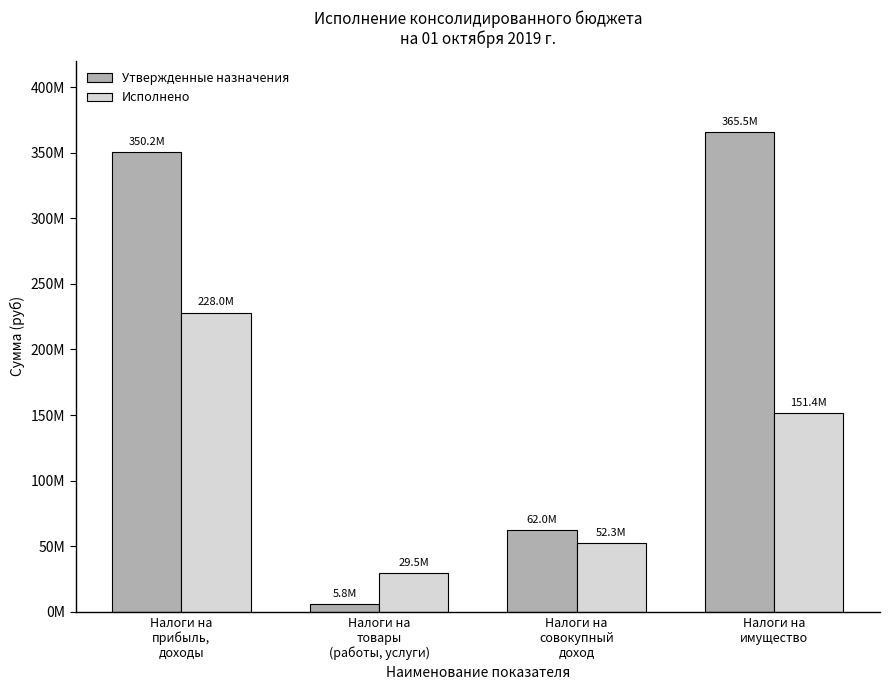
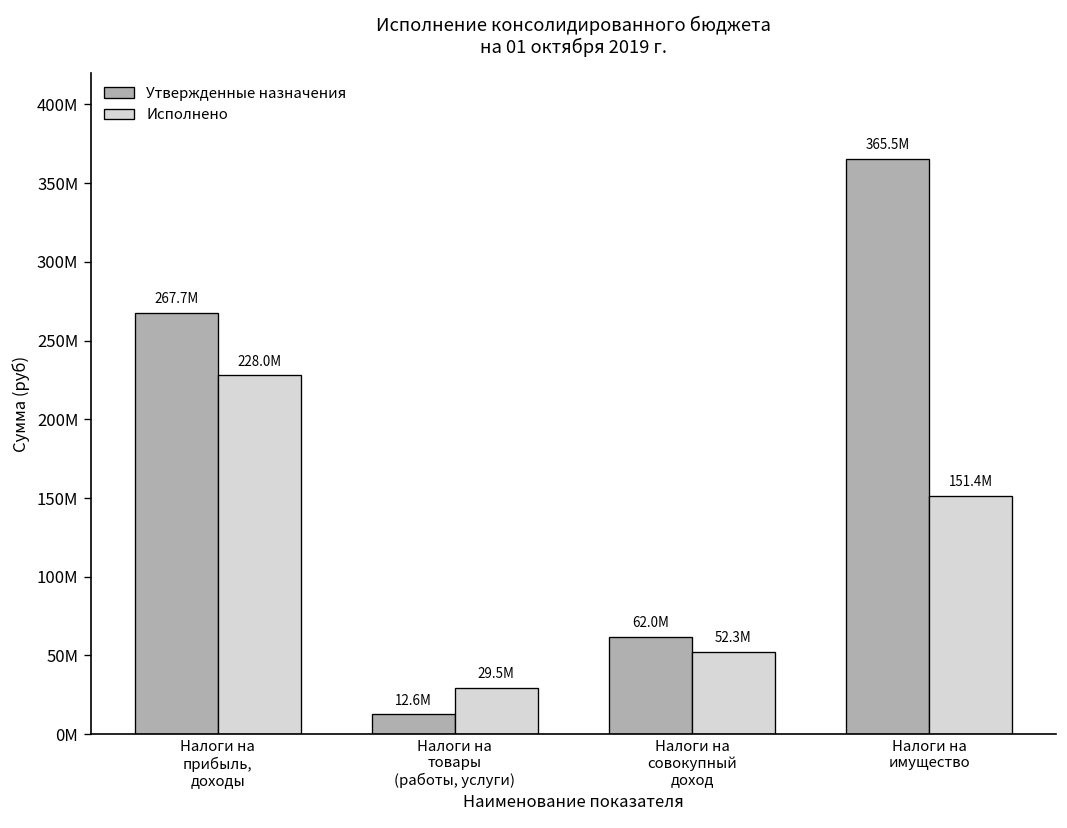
Утвержденные назначения, Налоги на прибыль, доходы: 350.2M -> 267.7M
Утвержденные назначения, Налоги на товары (работы, услуги): 5.8M -> 12.6M
